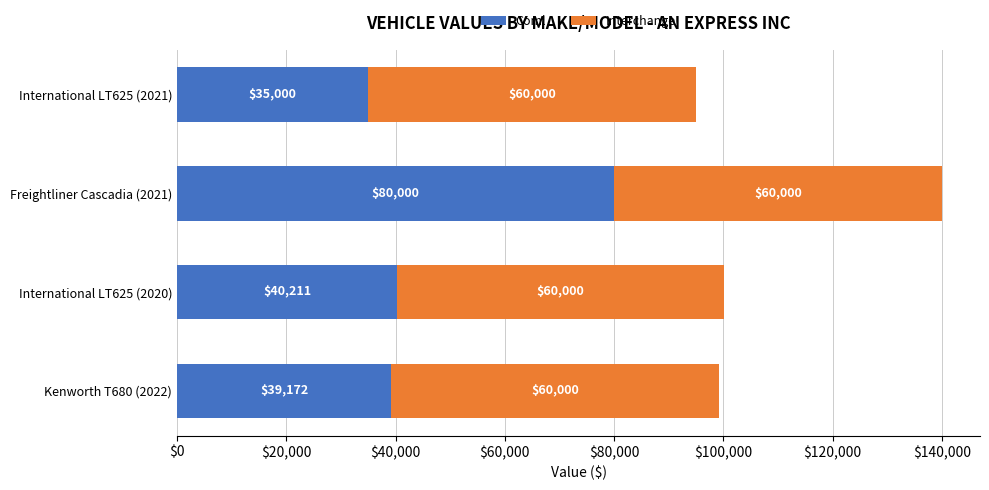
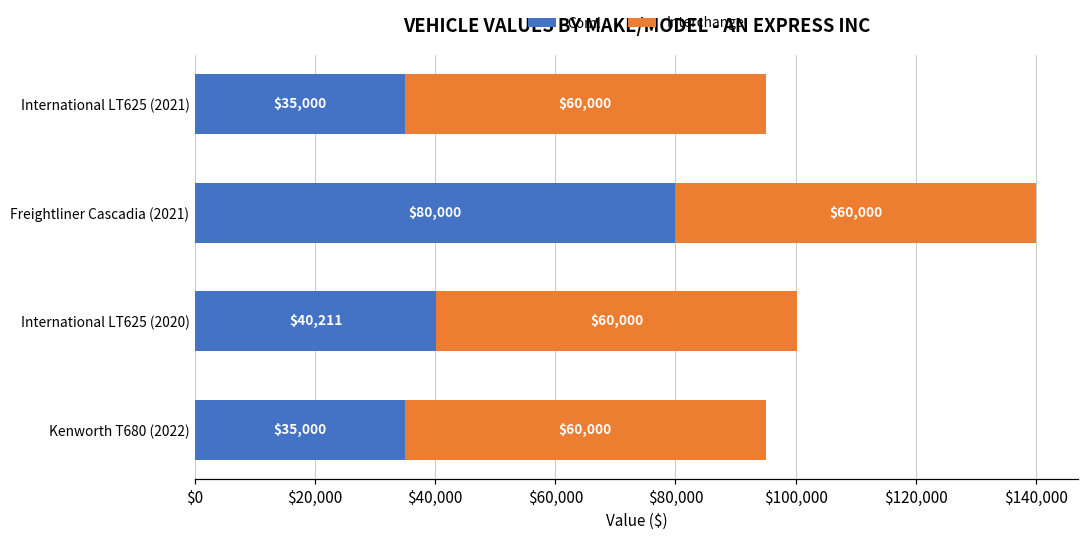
Coml, Kenworth T680 (2022): $39,172 -> $35,000
